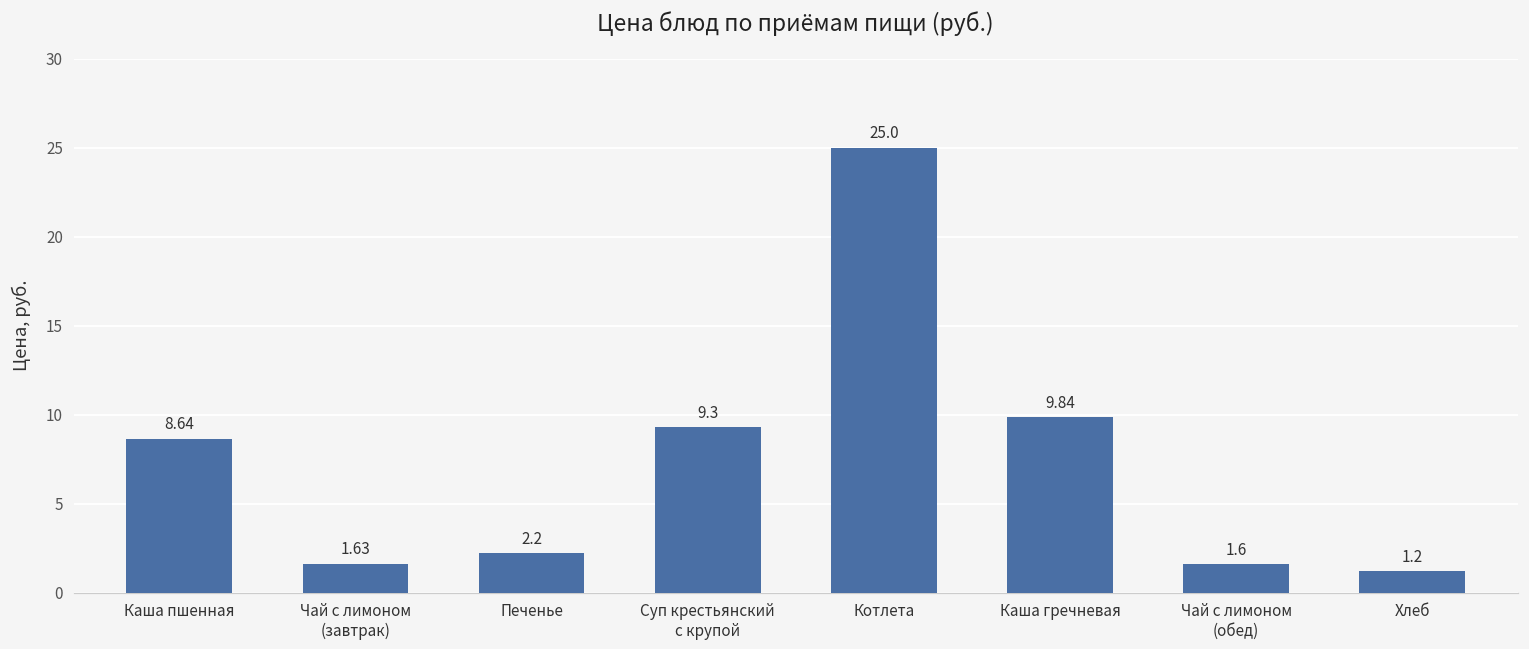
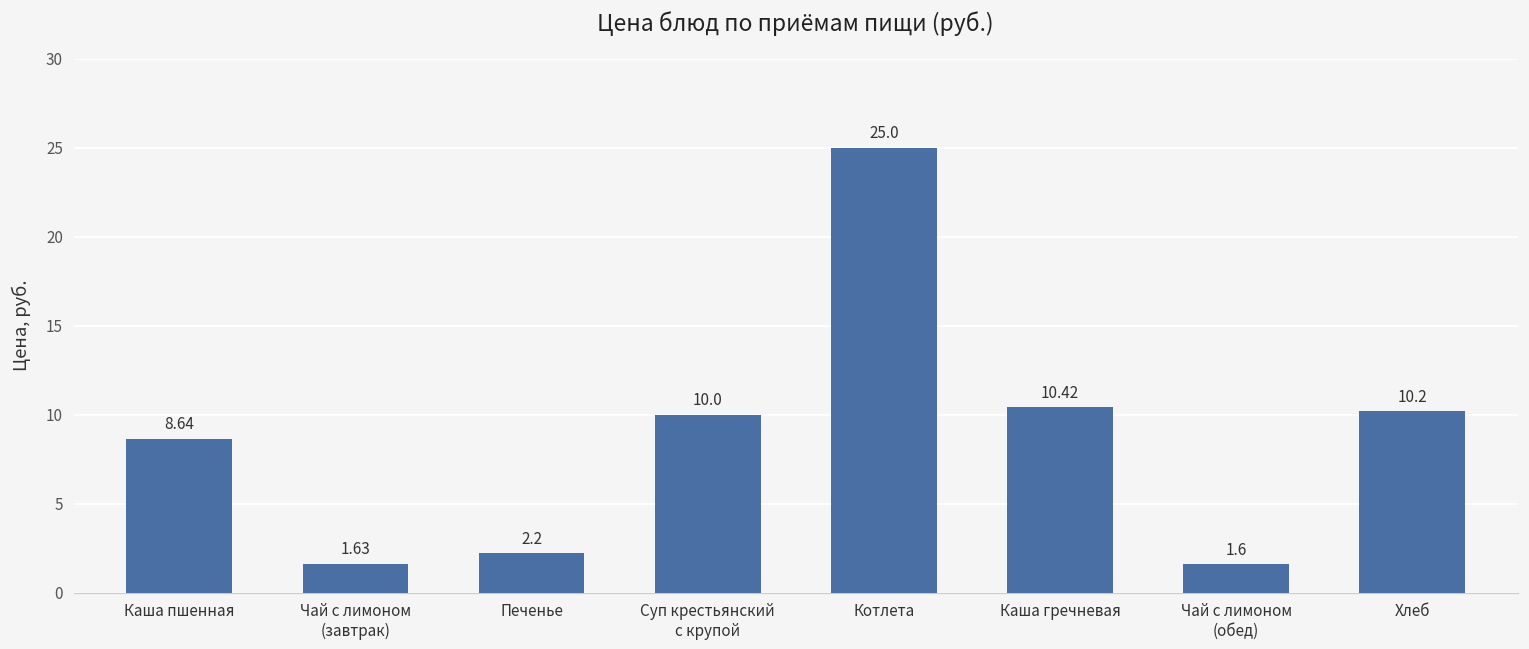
Суп крестьянский с крупой: 9.3 -> 10.0
Каша гречневая: 9.84 -> 10.42
Хлеб: 1.2 -> 10.2
